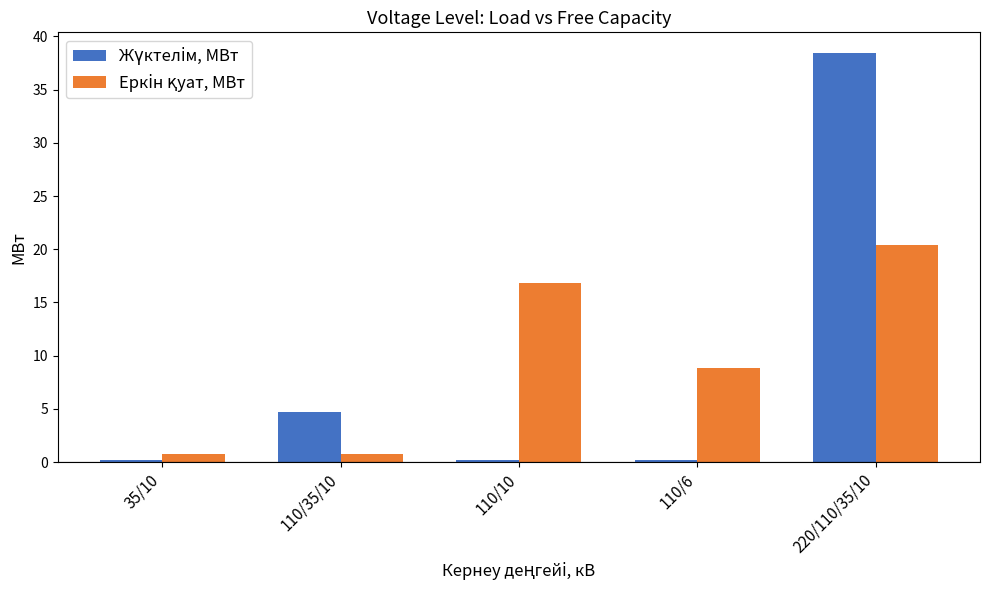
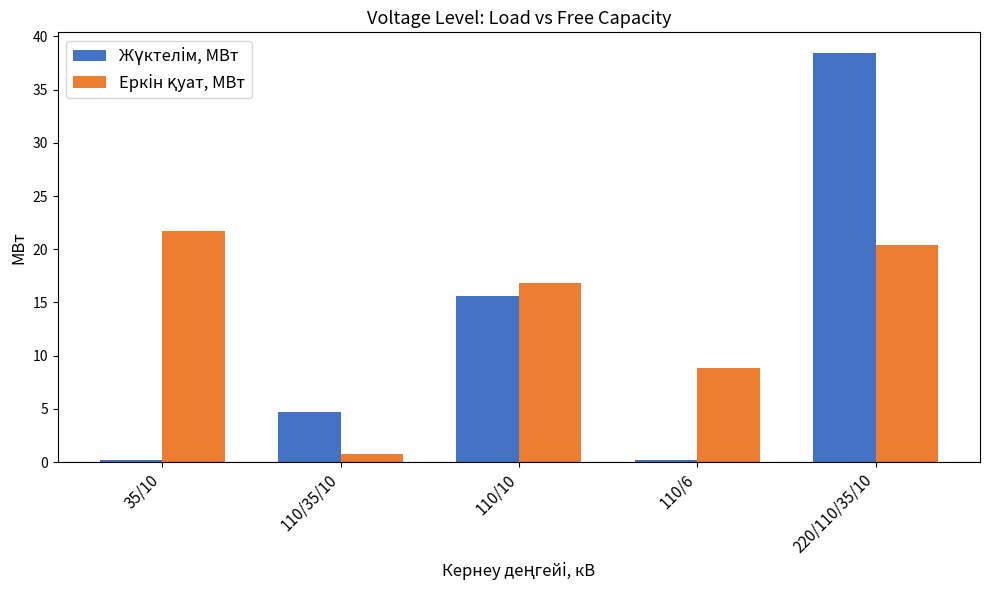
Еркін қуат, МВт, 35/10: 0.8 -> 21.7
Жүктелім, МВт, 110/10: 0.2 -> 15.6
